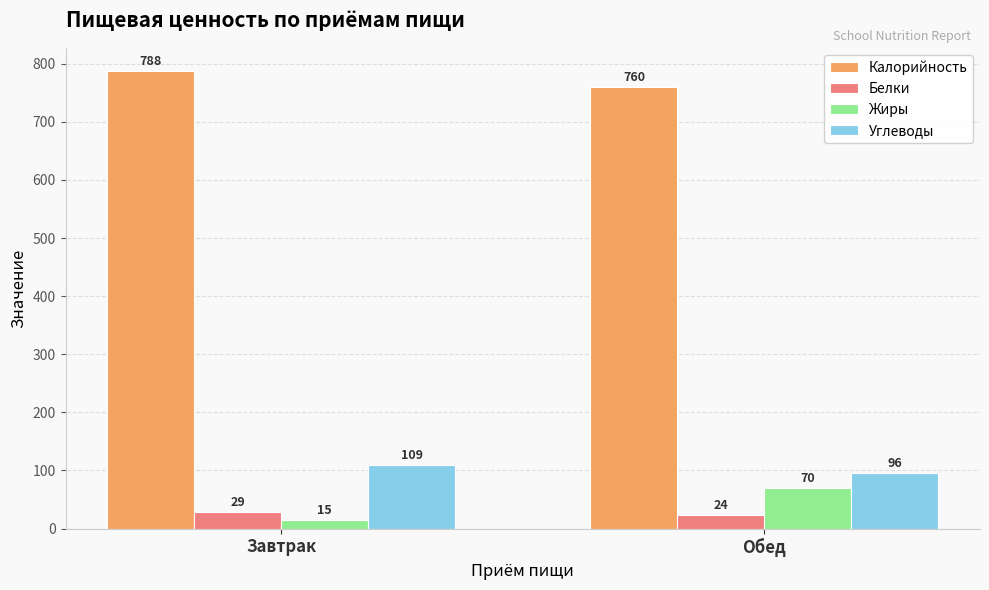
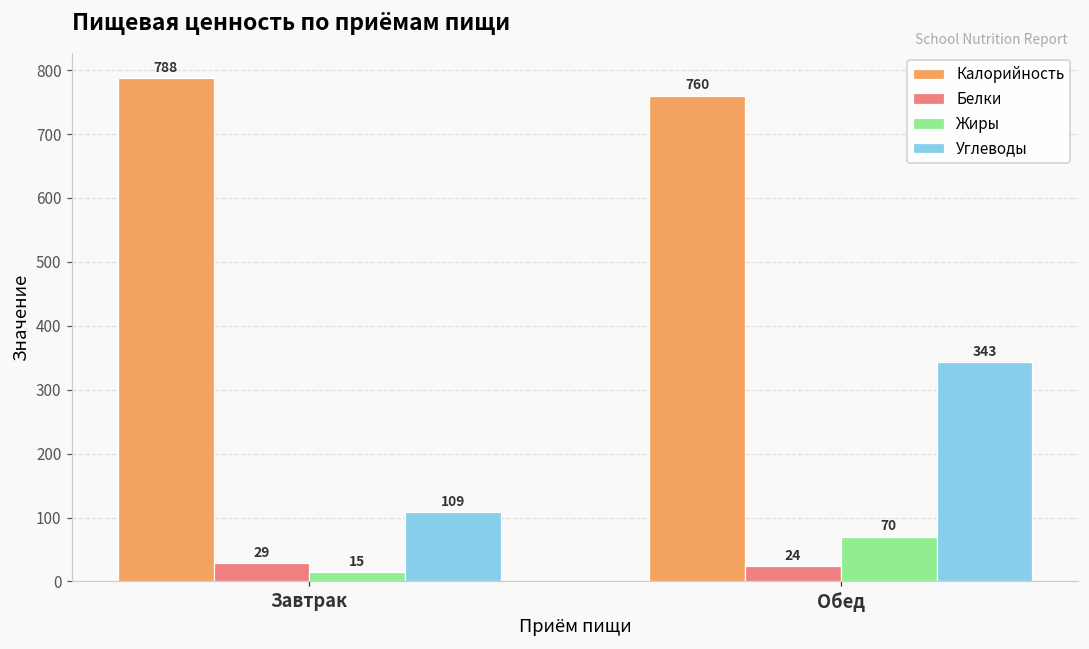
Углеводы, Обед: 96 -> 343
